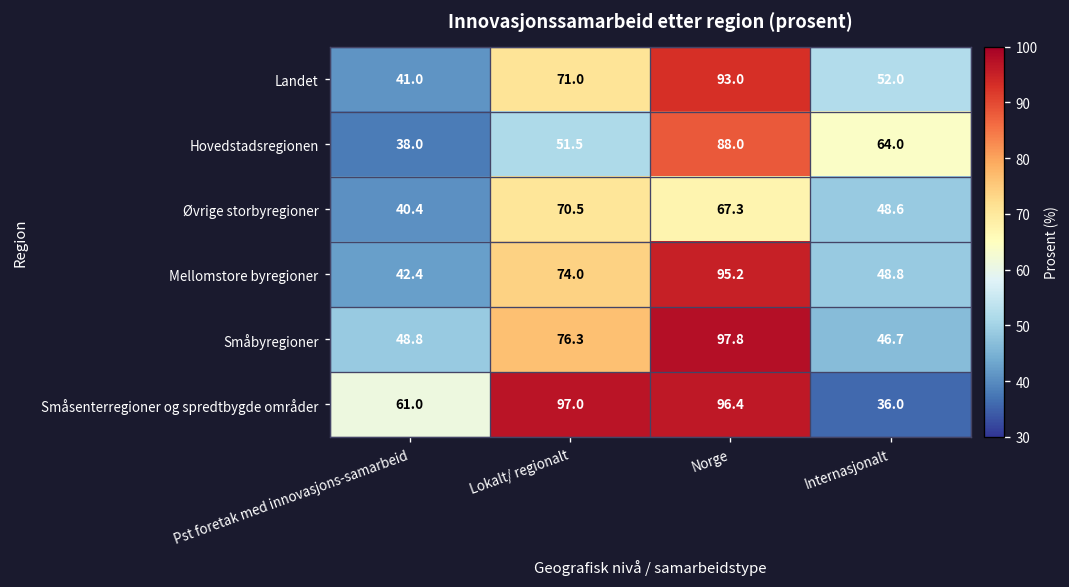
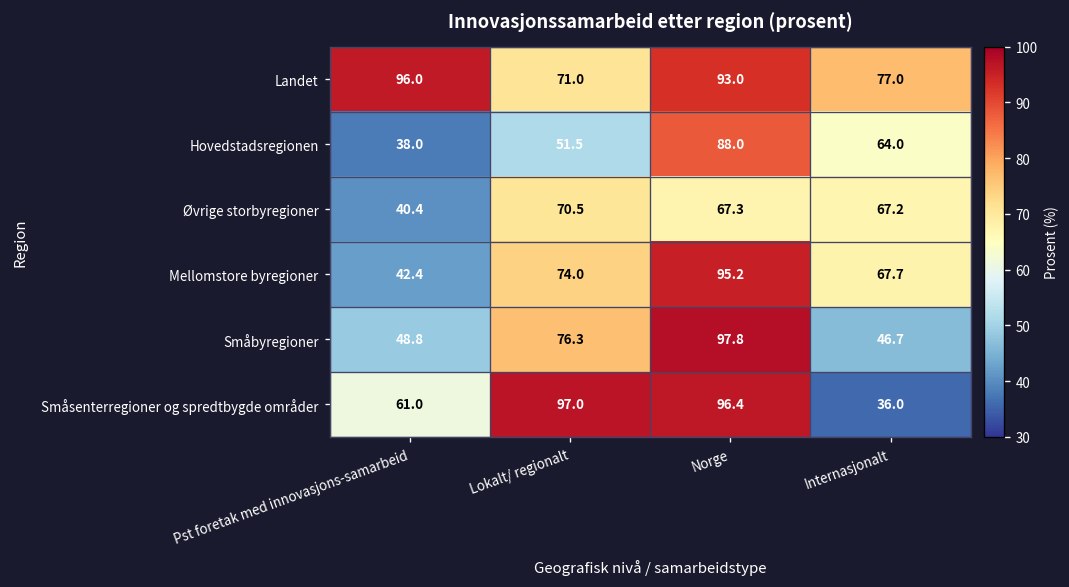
Landet, Pst foretak med innovasjons-samarbeid: 41.0 -> 96.0
Landet, Internasjonalt: 52.0 -> 77.0
Øvrige storbyregioner, Internasjonalt: 48.6 -> 67.2
Mellomstore byregioner, Internasjonalt: 48.8 -> 67.7
